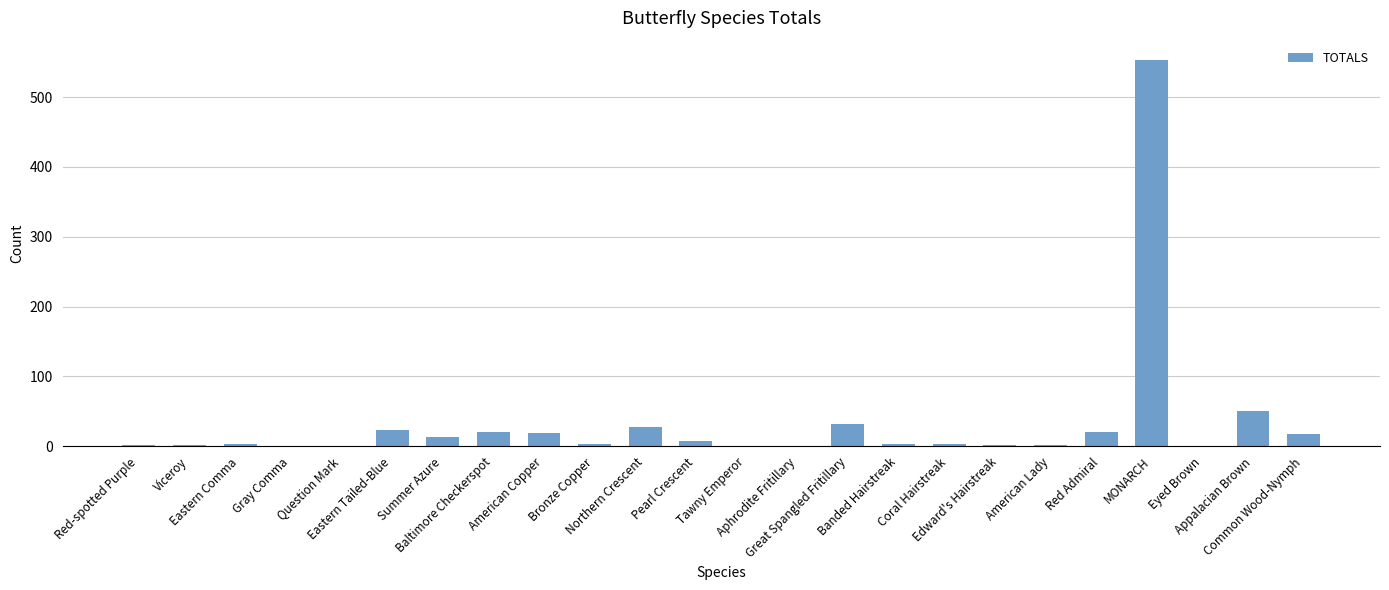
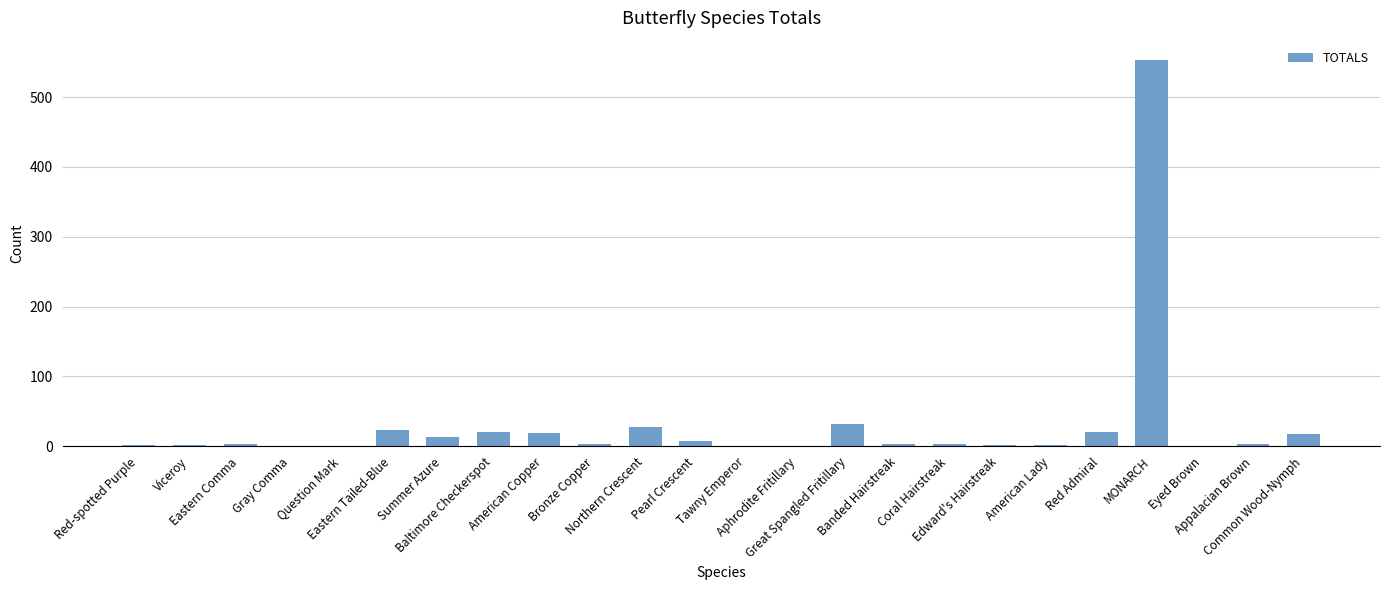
Appalacian Brown: 50 -> 0
